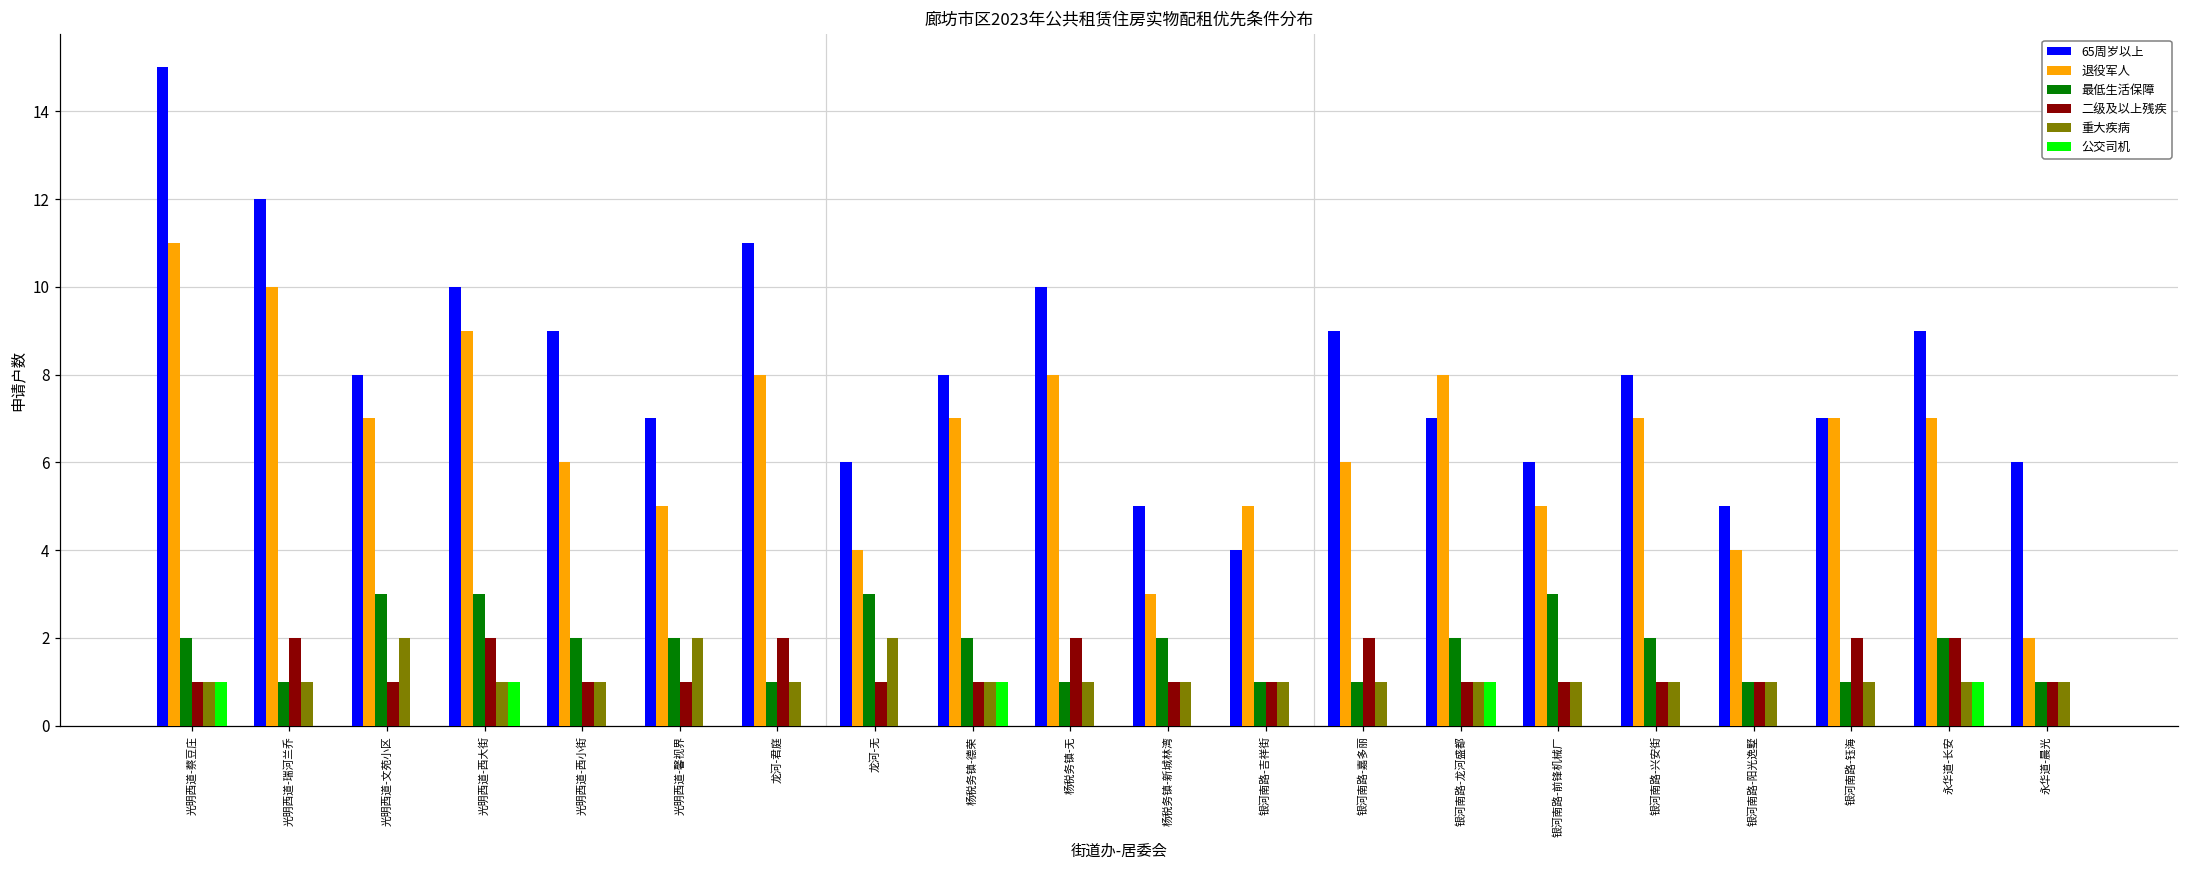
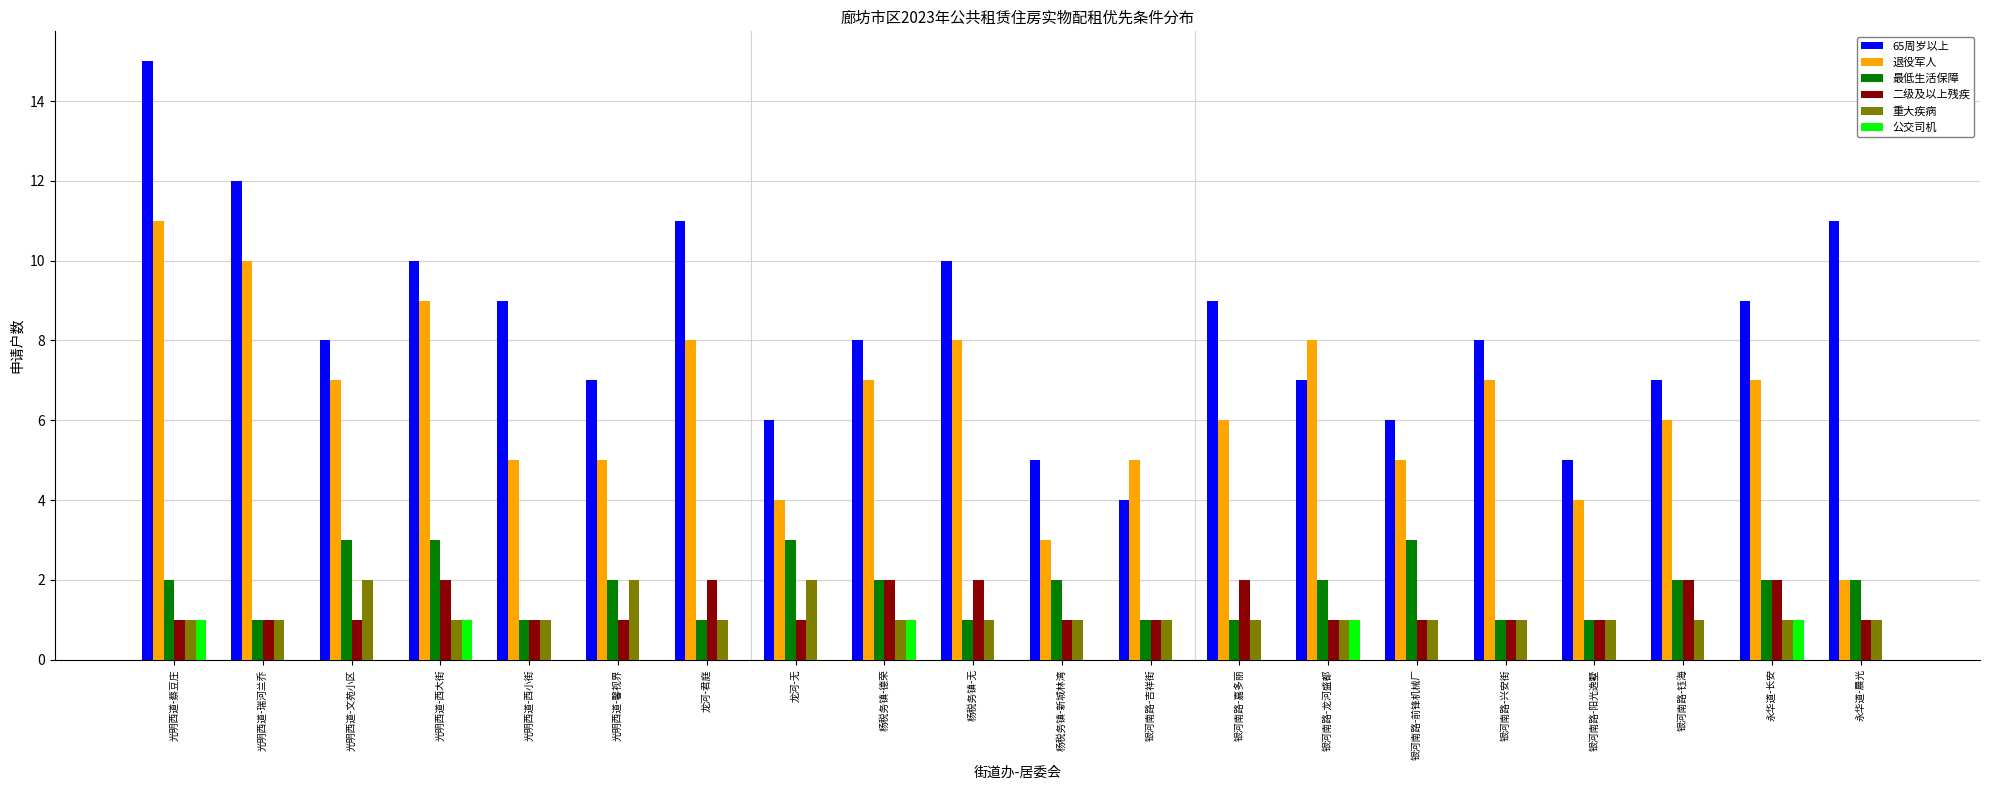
二级及以上残疾, 光明西道-瑞河兰乔: 2 -> 1
退役军人, 光明西道-西小街: 6 -> 5
最低生活保障, 光明西道-西小街: 2 -> 1
二级及以上残疾, 杨税务镇-德荣: 1 -> 2
最低生活保障, 银河南路-兴安街: 2 -> 1
退役军人, 银河南路-钰海: 7 -> 6
最低生活保障, 银河南路-钰海: 1 -> 2
65周岁以上, 永华道-晨光: 6 -> 11
最低生活保障, 永华道-晨光: 1 -> 2
